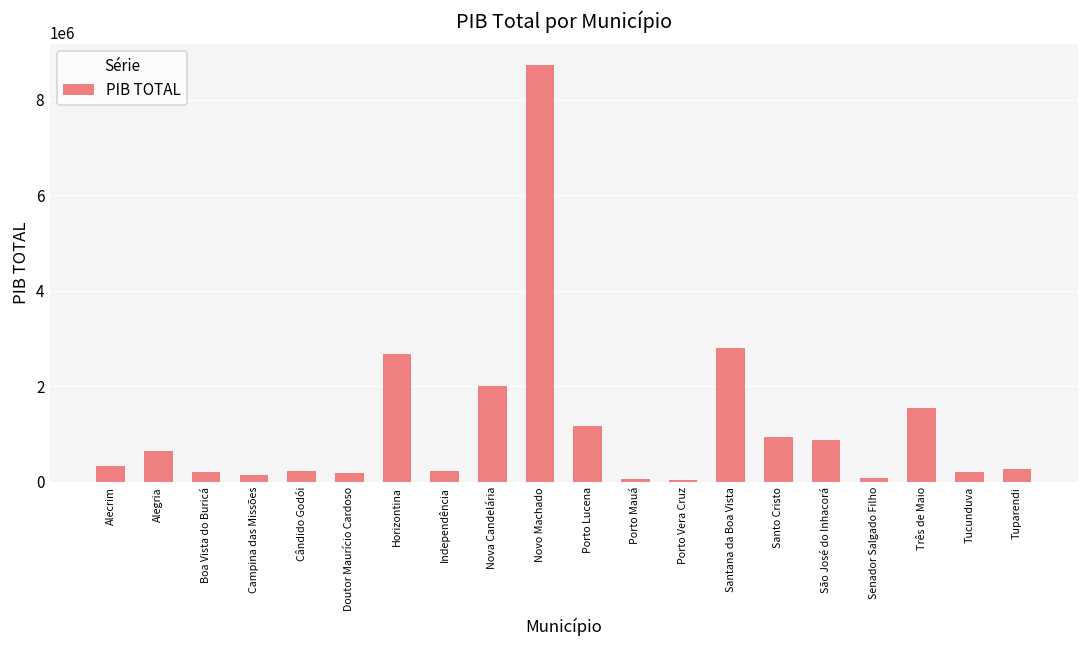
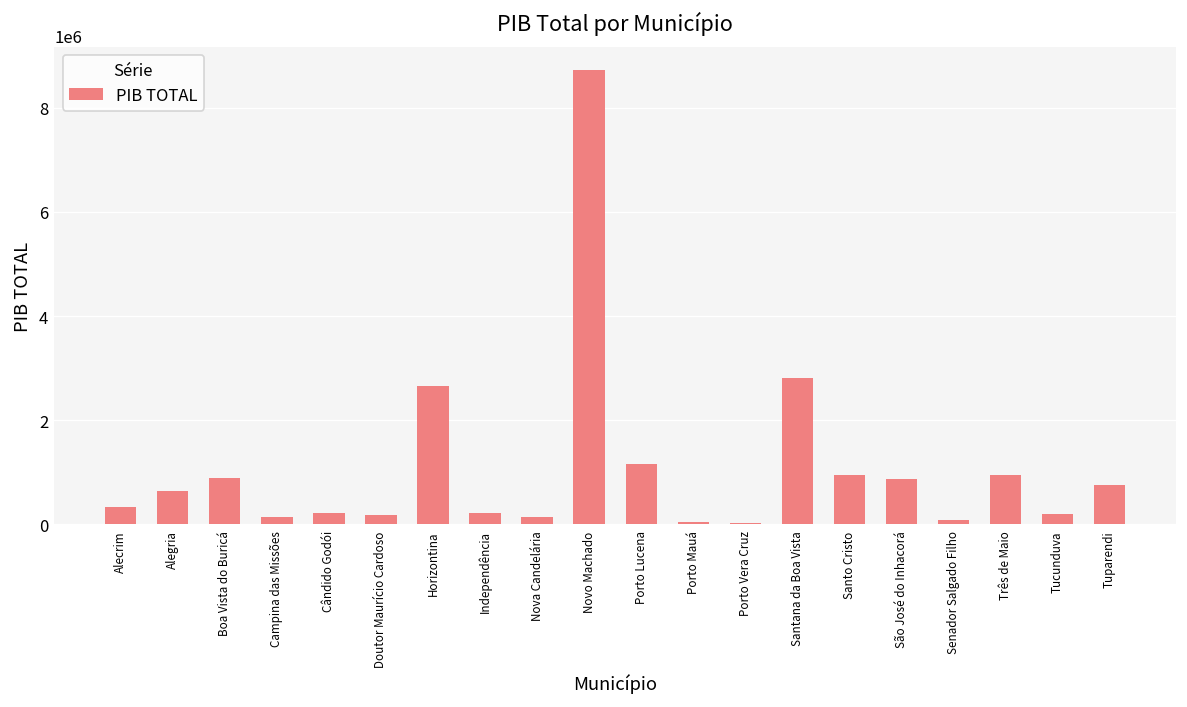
Boa Vista do Buricá: 200000 -> 900000
Nova Candelária: 2000000 -> 100000
Três de Maio: 1500000 -> 900000
Tuparendi: 300000 -> 800000
